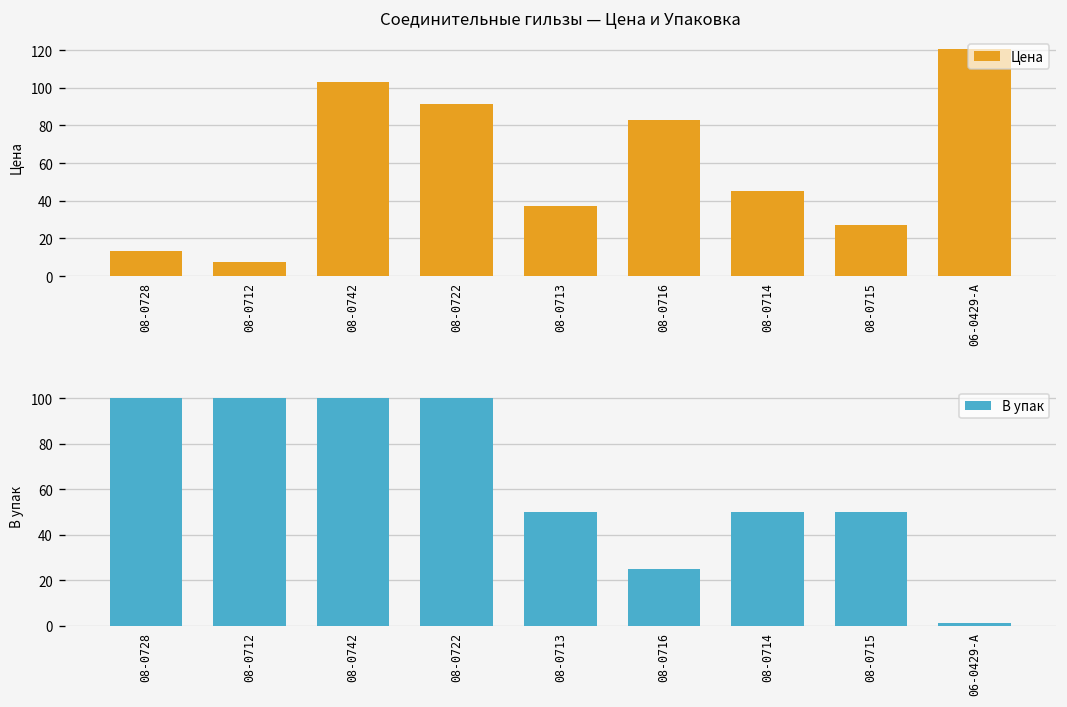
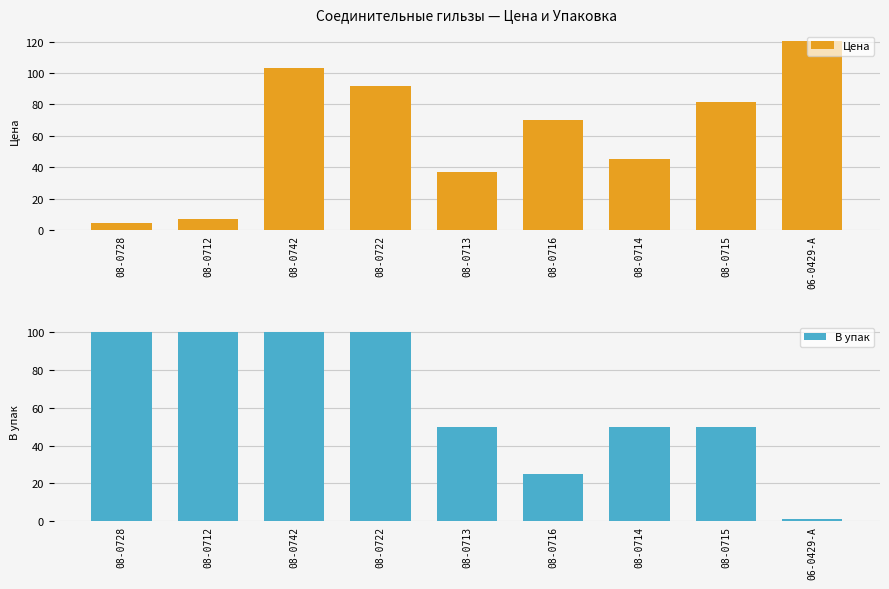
Соединительные гильзы — Цена и Упаковка, 08-0728: 13 -> 4
Соединительные гильзы — Цена и Упаковка, 08-0716: 83 -> 70
Соединительные гильзы — Цена и Упаковка, 08-0715: 27 -> 82
